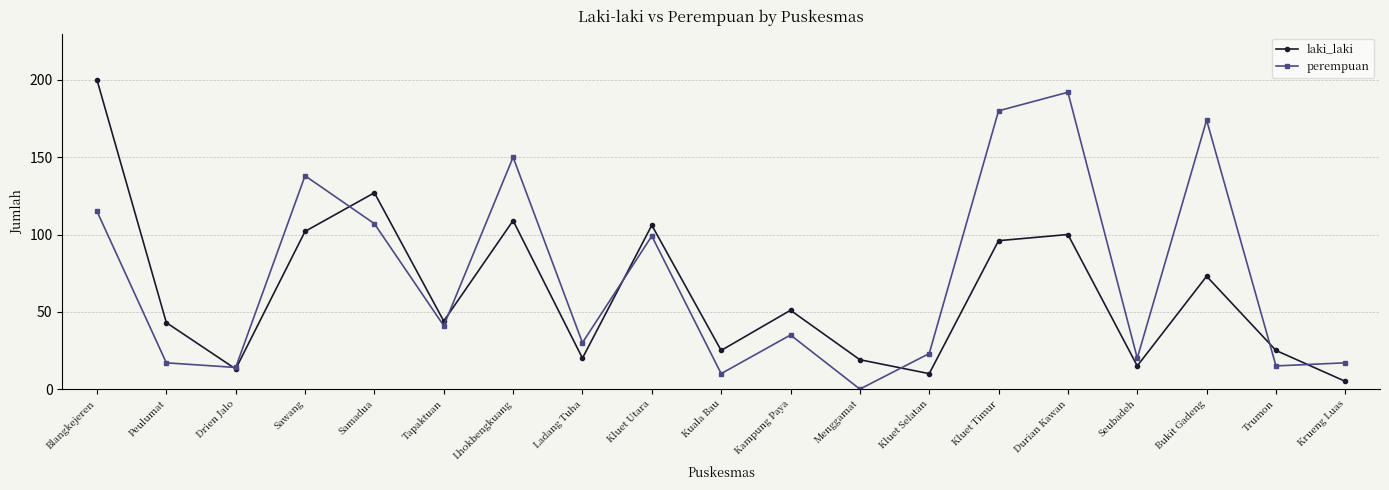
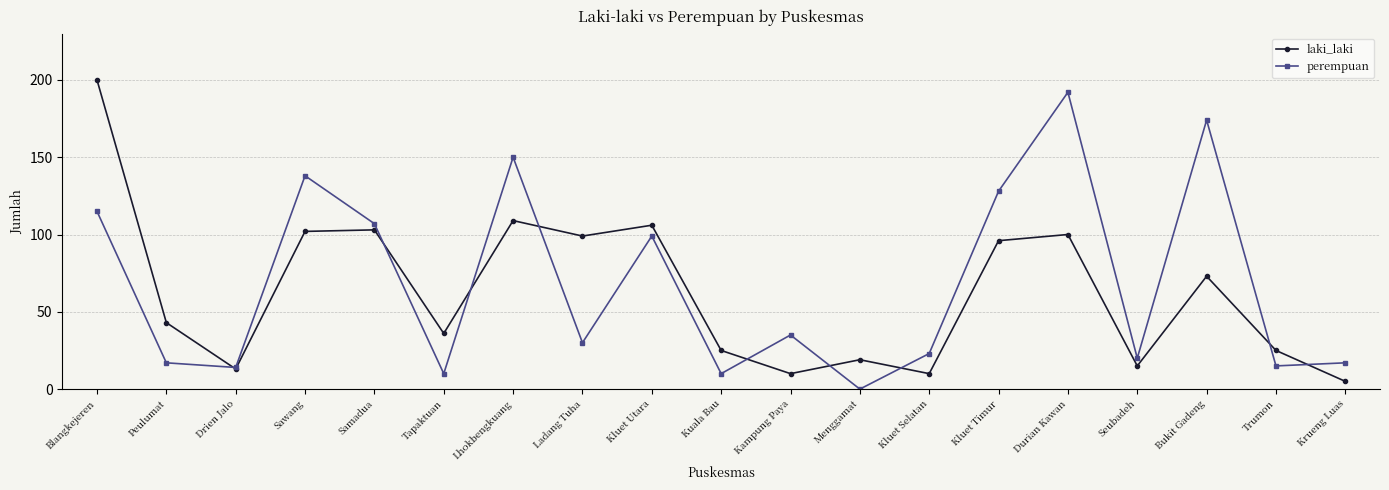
laki_laki, Samadua: 127 -> 103
laki_laki, Tapaktuan: 44 -> 36
perempuan, Tapaktuan: 41 -> 10
laki_laki, Ladang Tuha: 20 -> 99
laki_laki, Kampung Paya: 51 -> 10
perempuan, Kluet Timur: 180 -> 128
